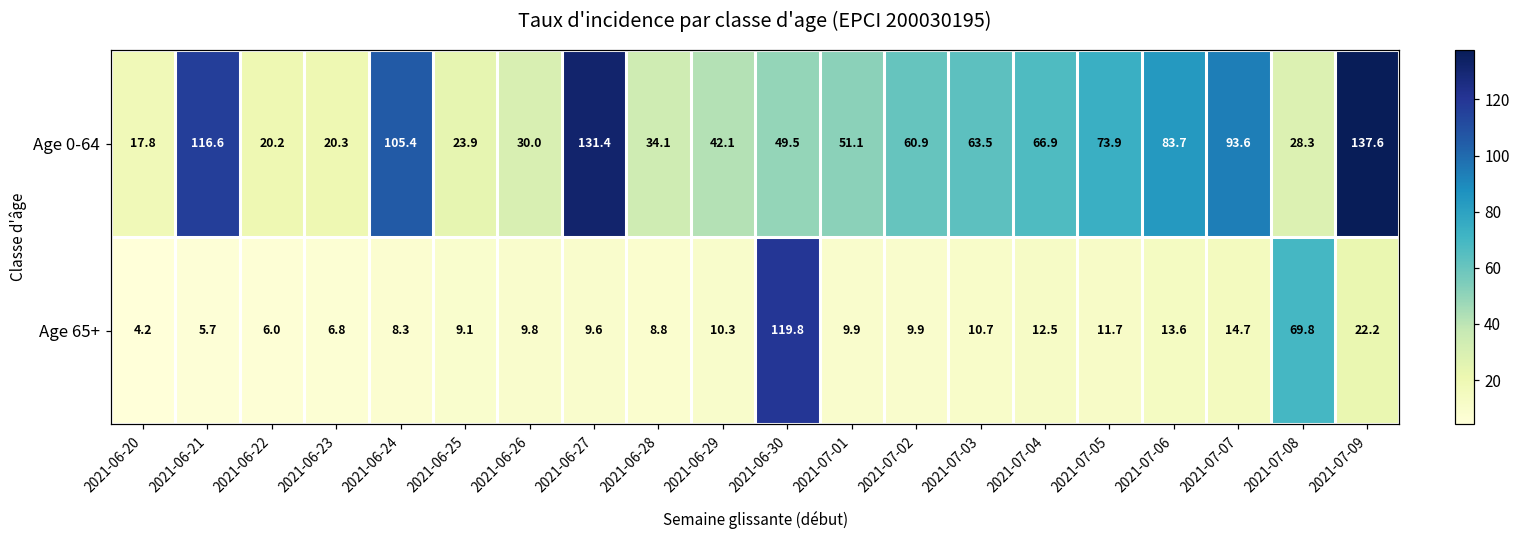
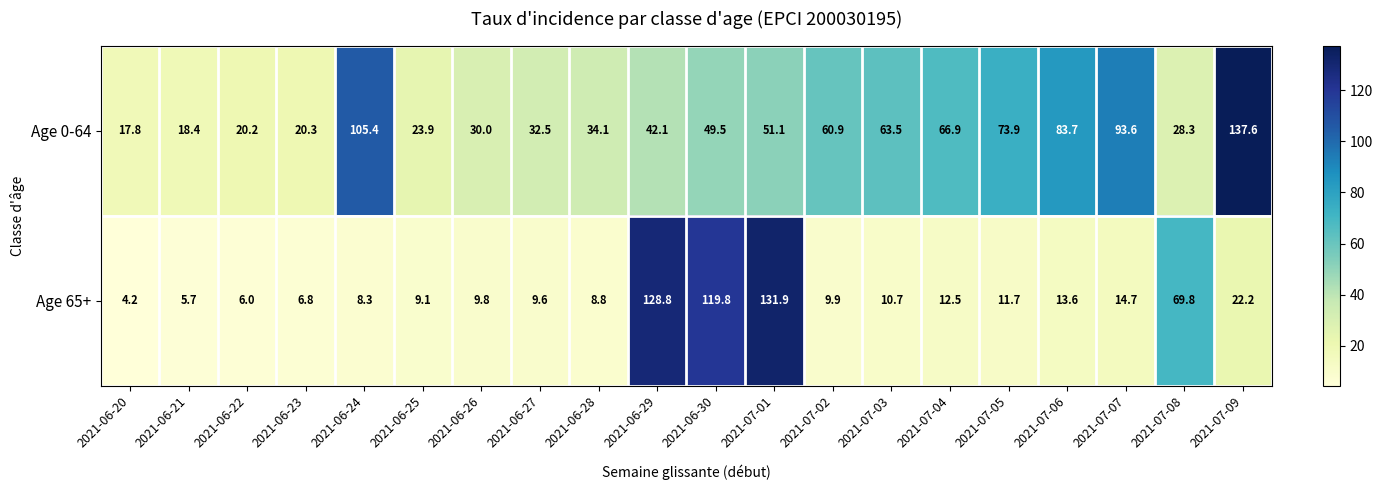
Age 0-64, 2021-06-21: 116.6 -> 18.4
Age 0-64, 2021-06-27: 131.4 -> 32.5
Age 65+, 2021-06-29: 10.3 -> 128.8
Age 65+, 2021-07-01: 9.9 -> 131.9
